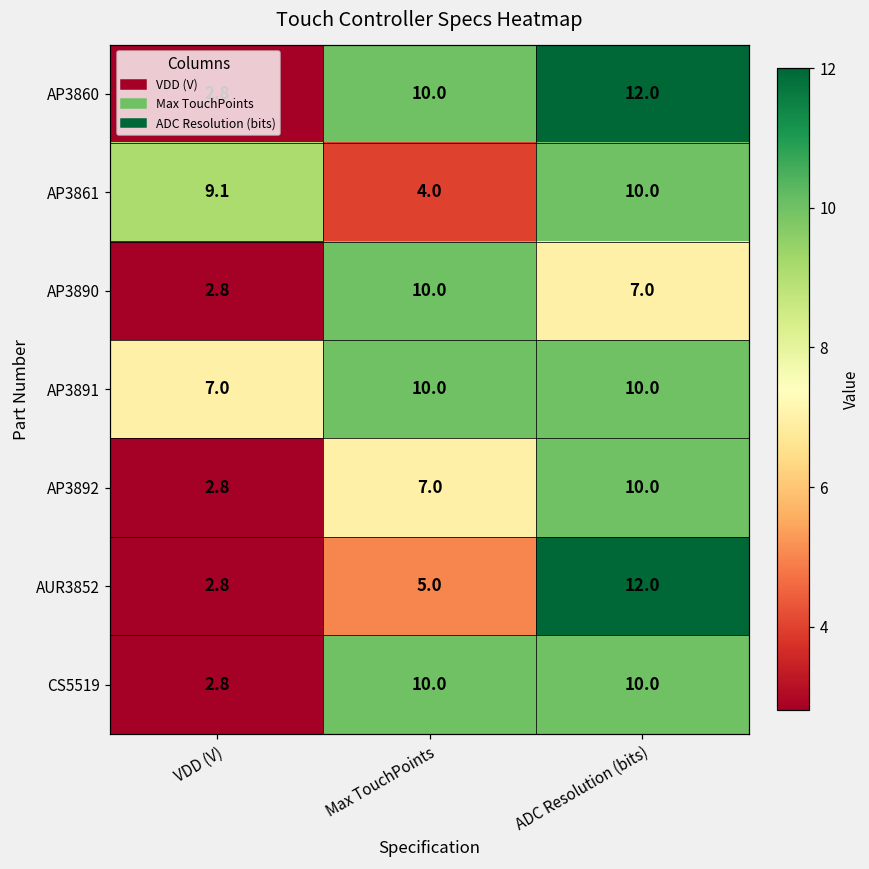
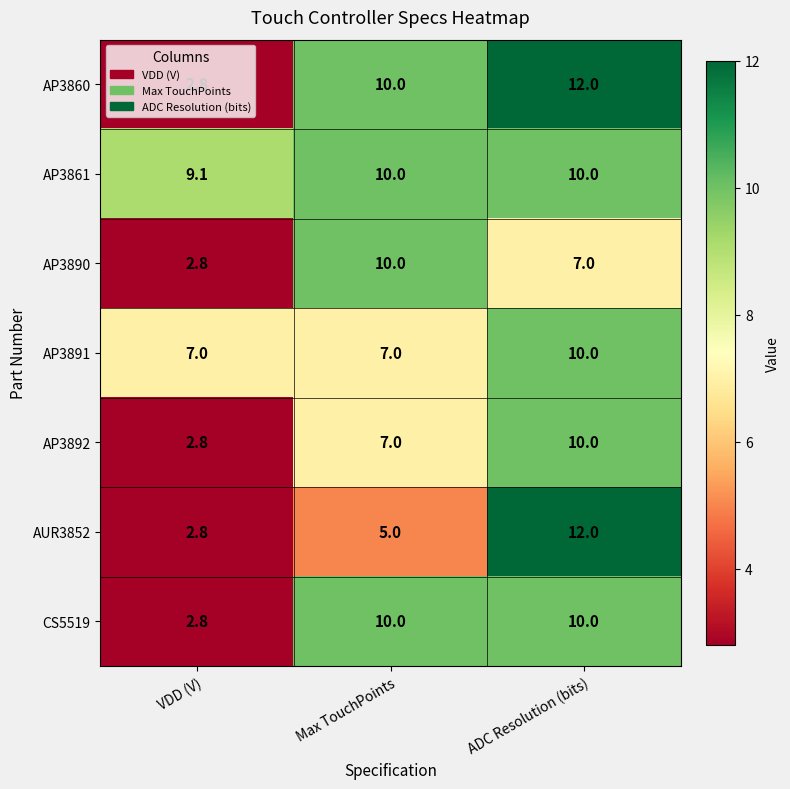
AP3861, Max TouchPoints: 4.0 -> 10.0
AP3891, Max TouchPoints: 10.0 -> 7.0
